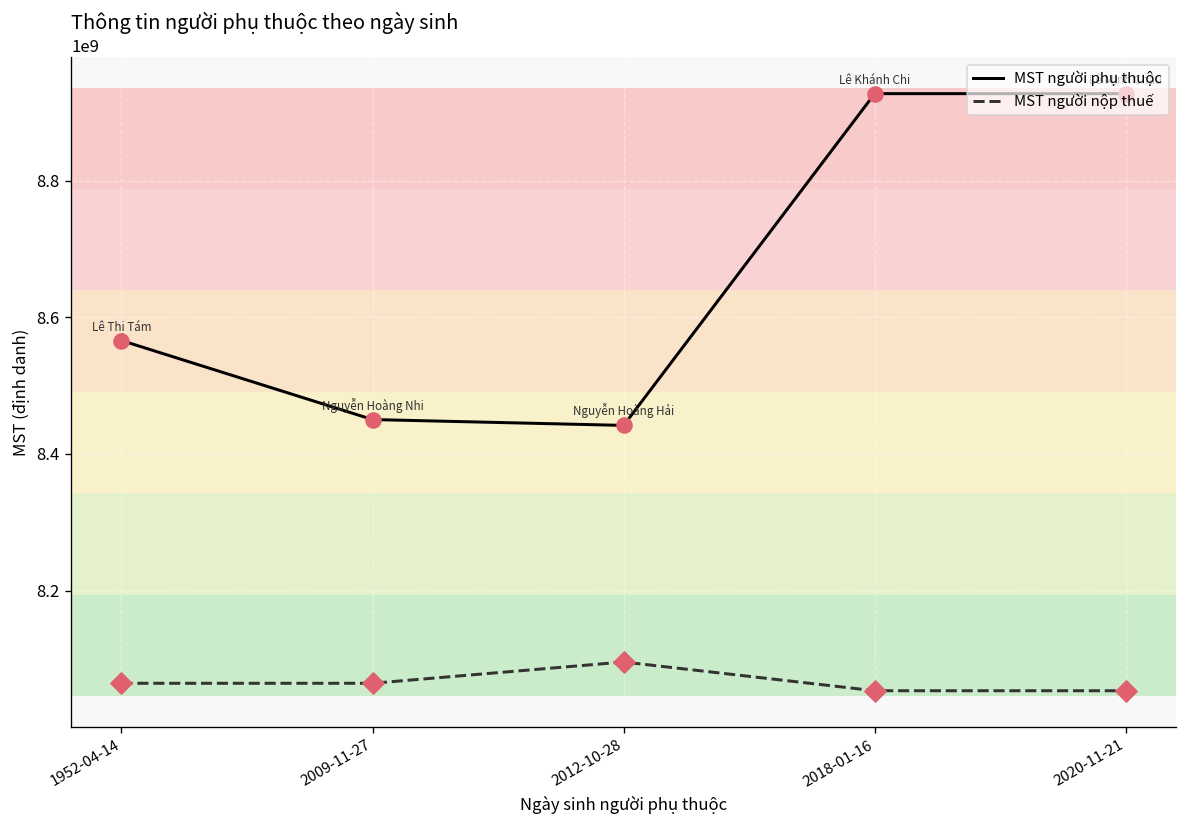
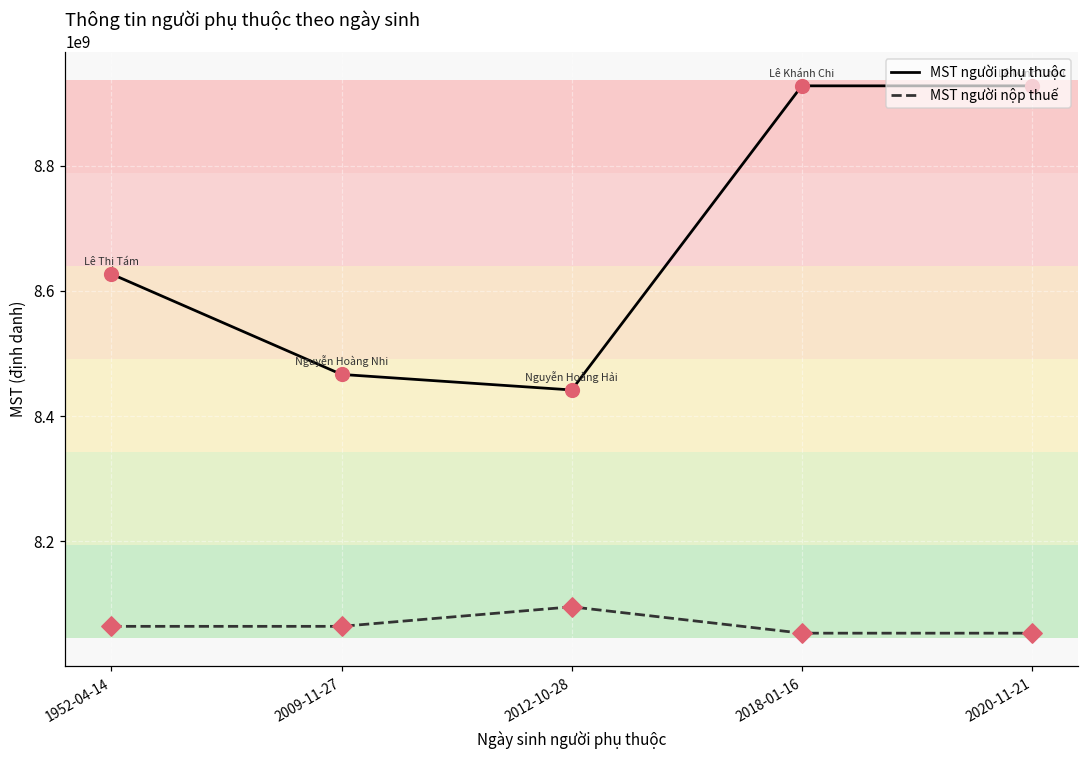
MST người phụ thuộc, 1952-04-14: 8570000000 -> 8630000000
MST người phụ thuộc, 2009-11-27: 8450000000 -> 8470000000
